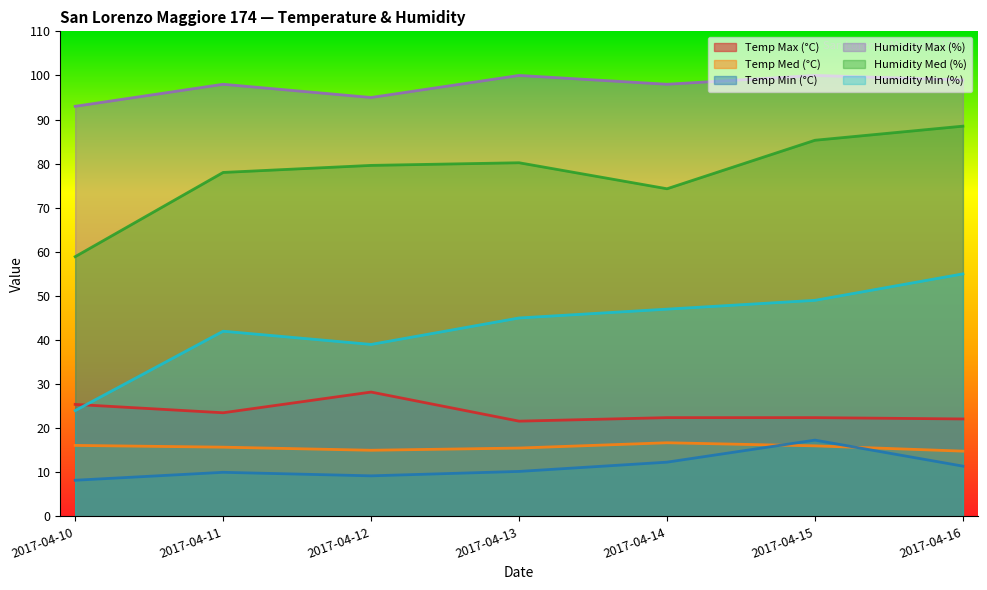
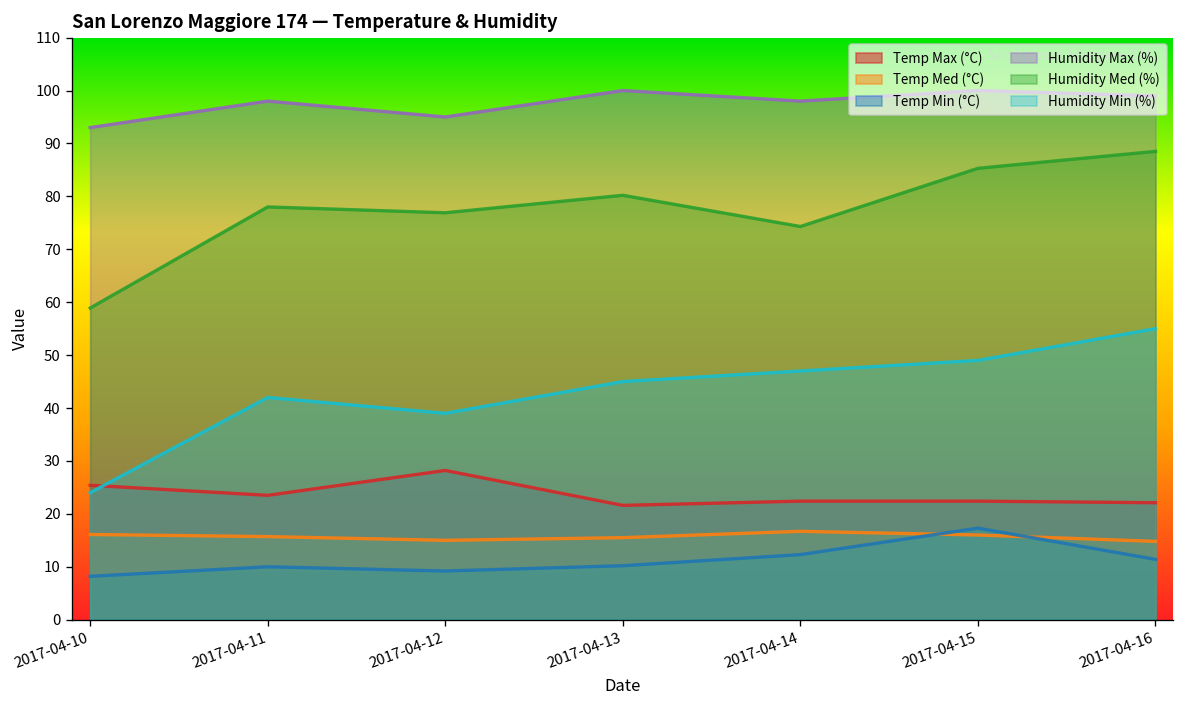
Humidity Med (%), 2017-04-12: 80 -> 77
